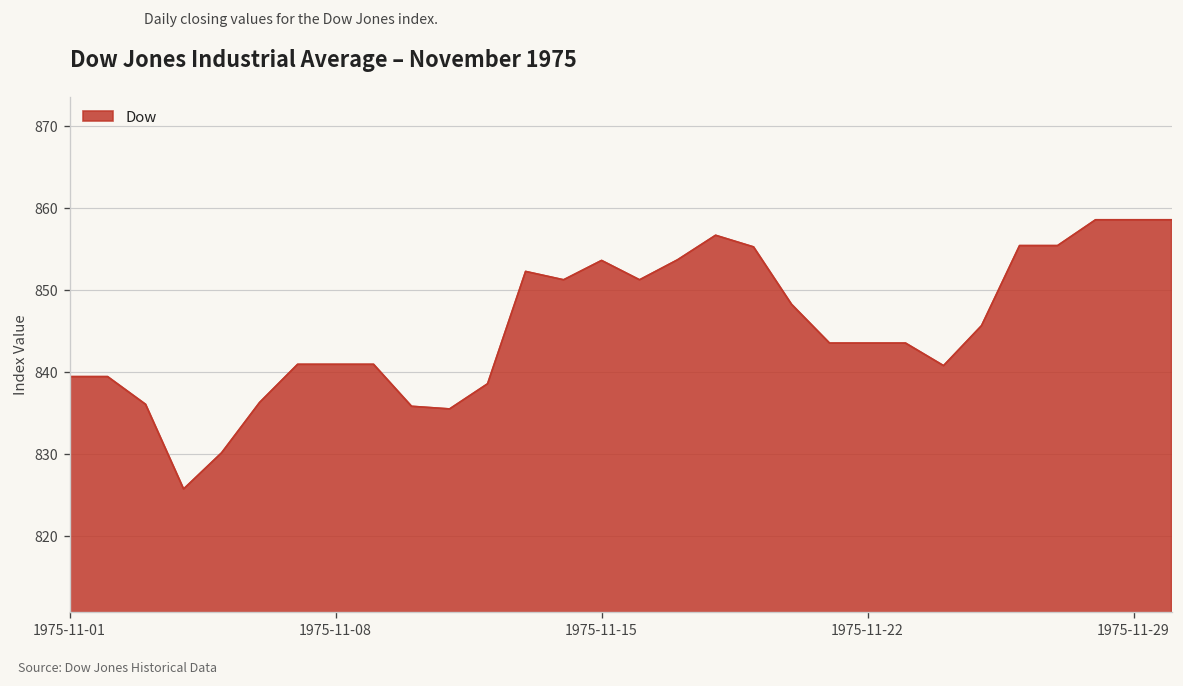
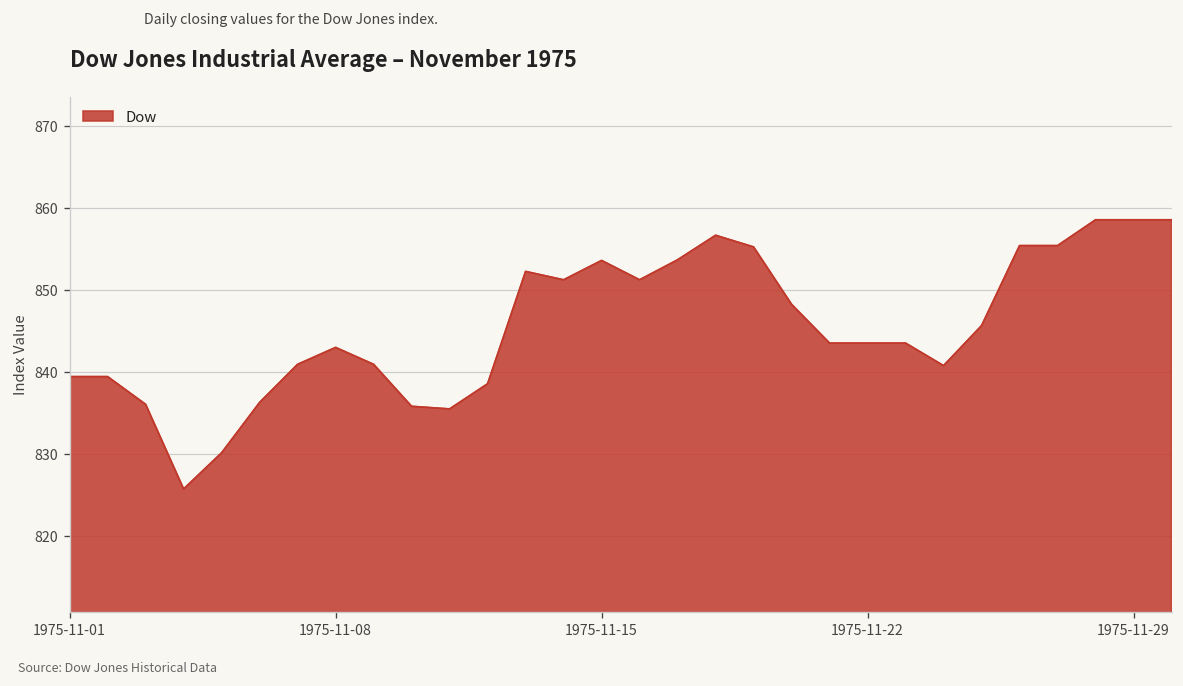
1975-11-08: 841 -> 843
